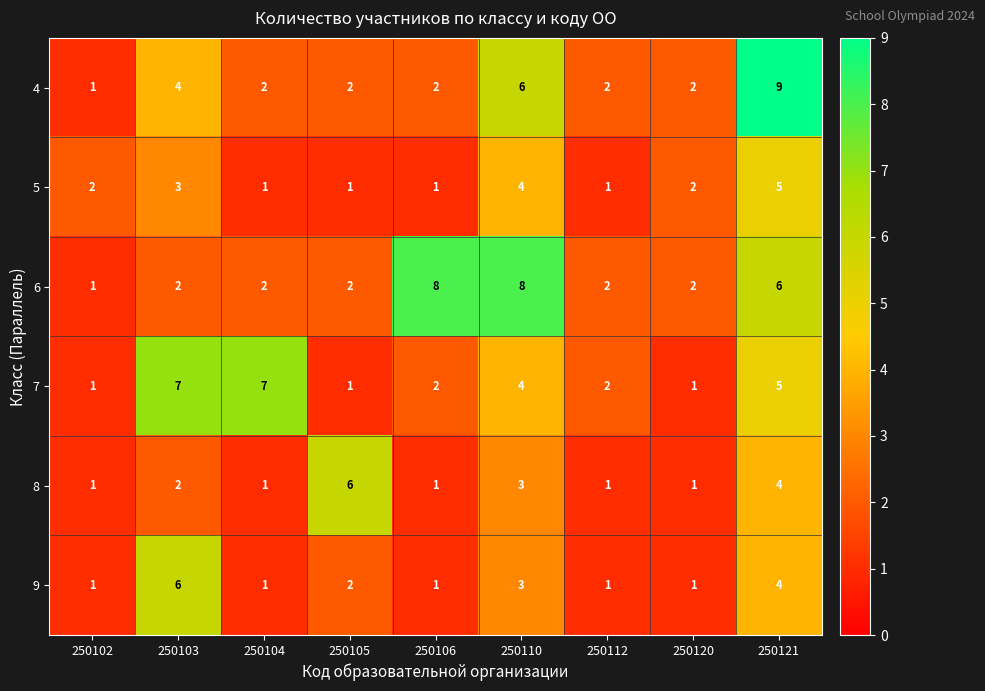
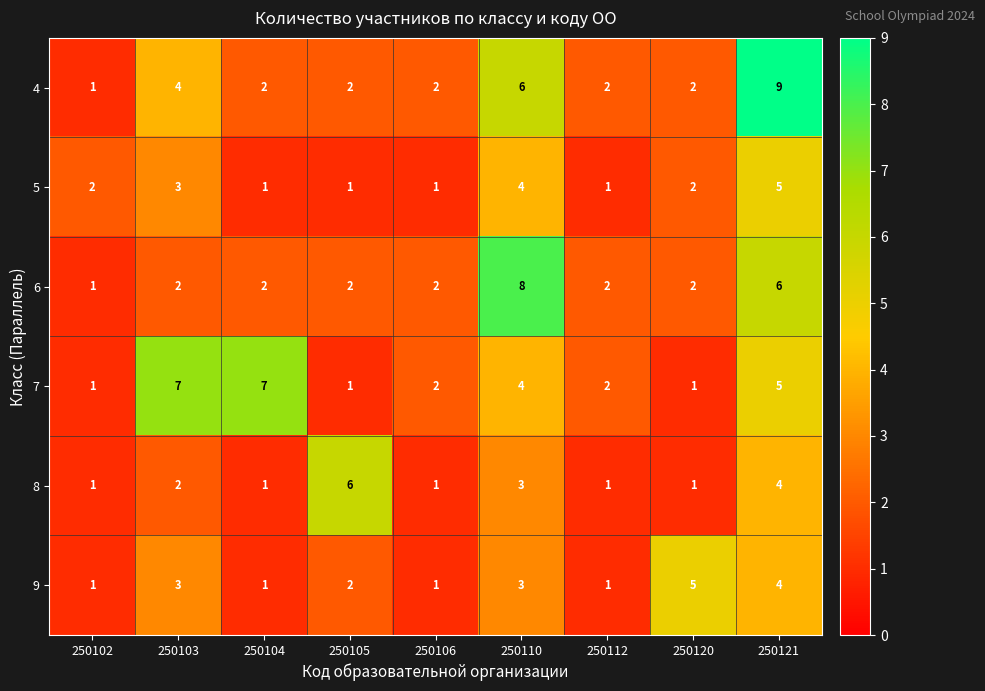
6, 250106: 8 -> 2
9, 250103: 6 -> 3
9, 250120: 1 -> 5
